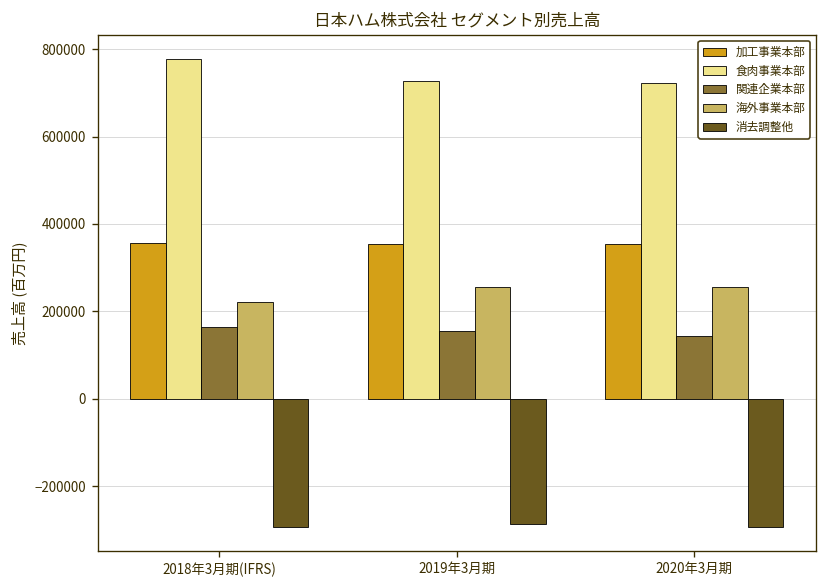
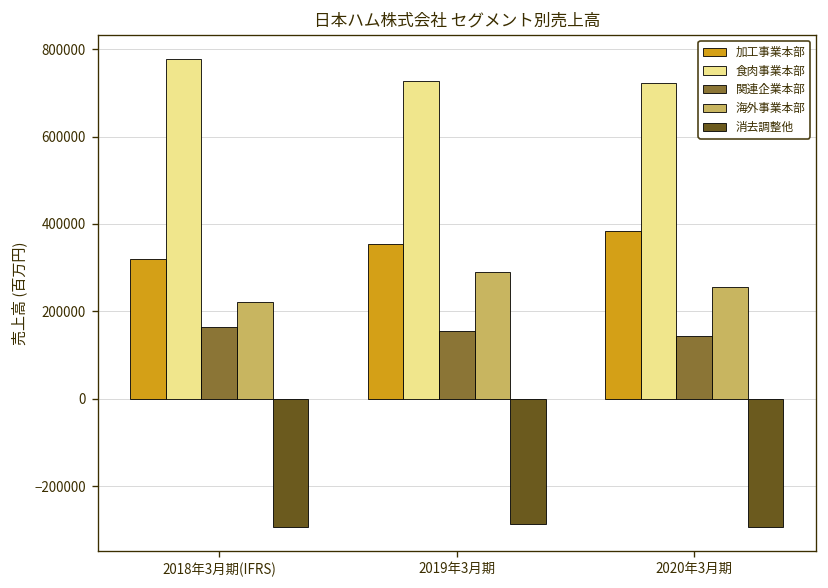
加工事業本部, 2018年3月期(IFRS): 360000 -> 320000
海外事業本部, 2019年3月期: 260000 -> 290000
加工事業本部, 2020年3月期: 350000 -> 380000
